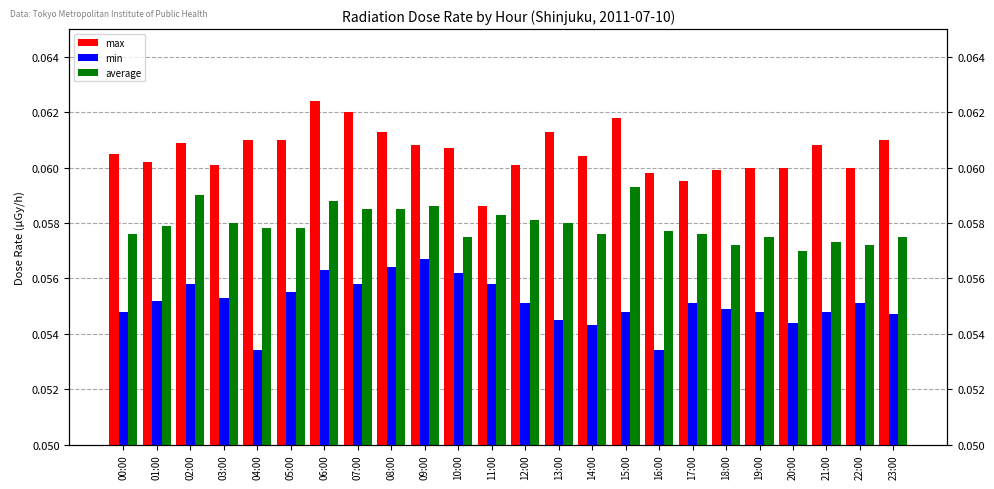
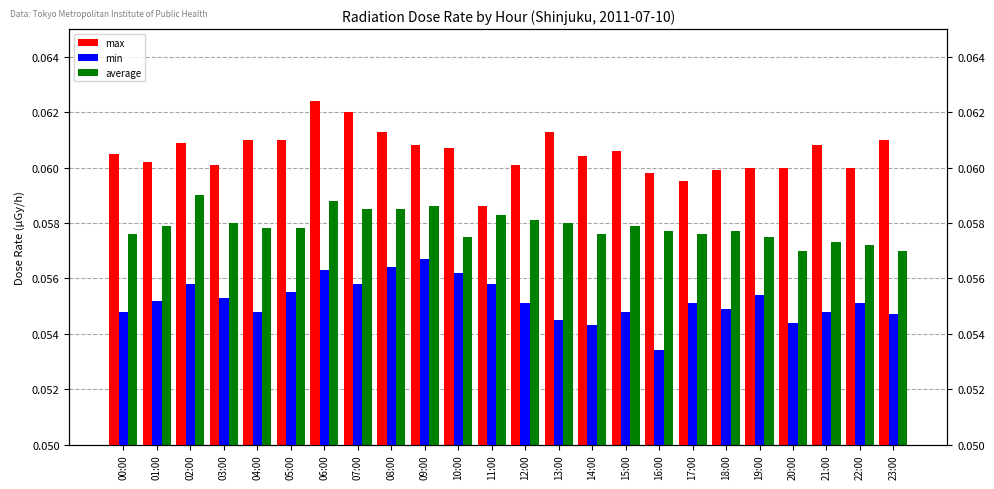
min, 04:00: 0.0534 -> 0.0548
max, 15:00: 0.0618 -> 0.0606
average, 15:00: 0.0593 -> 0.0579
average, 18:00: 0.0572 -> 0.0577
min, 19:00: 0.0548 -> 0.0554
average, 23:00: 0.0575 -> 0.0570
